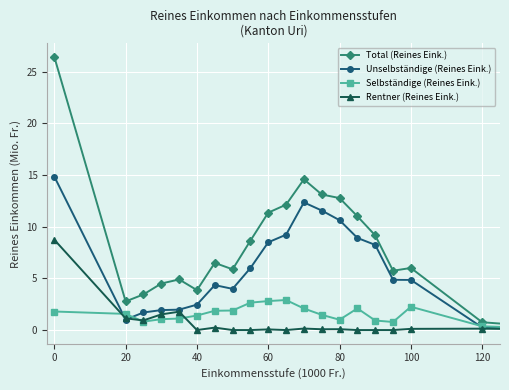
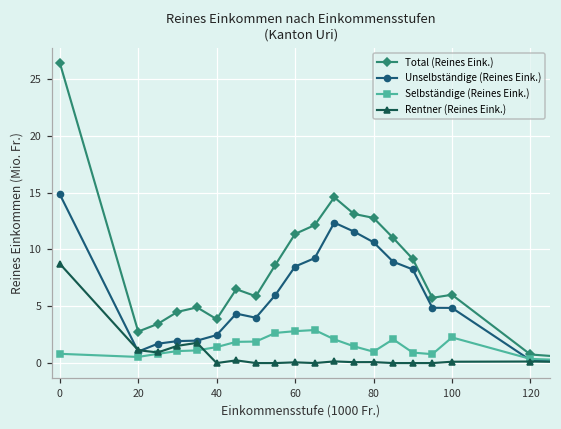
Selbständige (Reines Eink.), 0: 1.8 -> 0.8
Selbständige (Reines Eink.), 20: 1.6 -> 0.5
